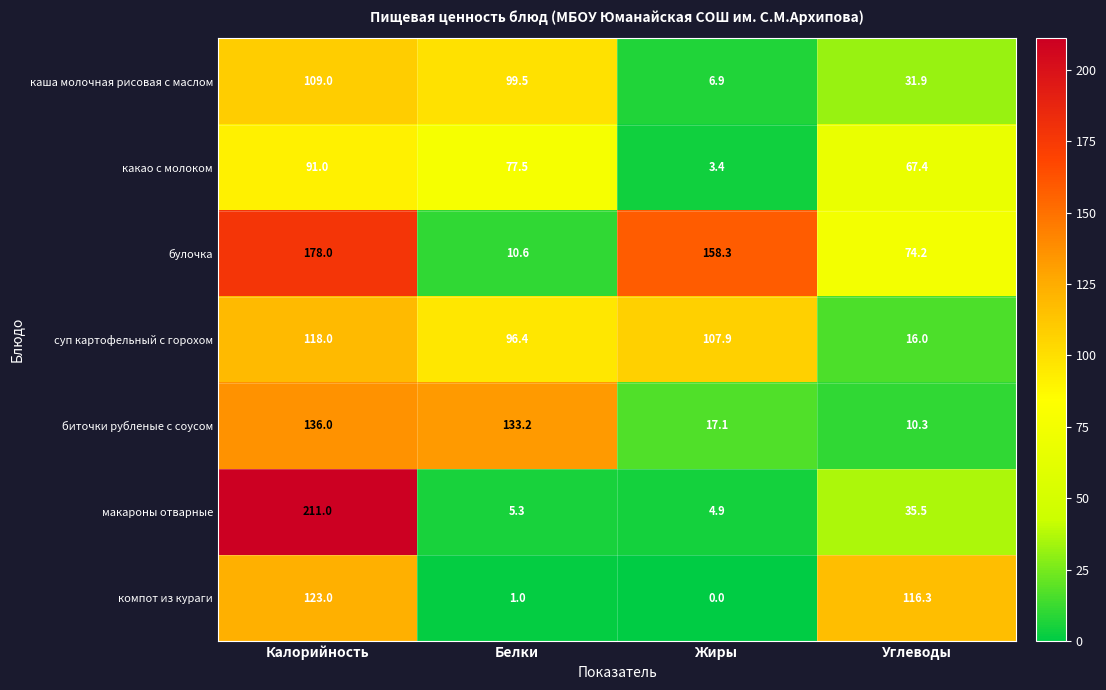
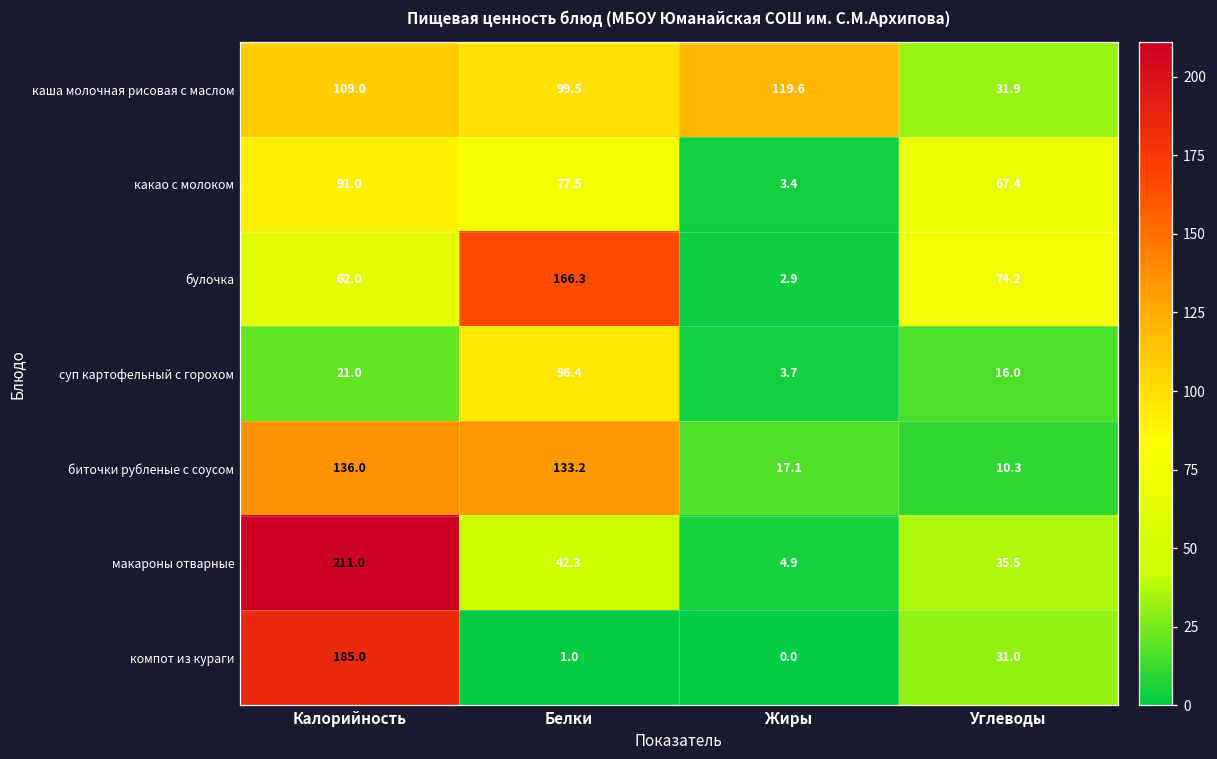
каша молочная рисовая с маслом, Жиры: 6.9 -> 119.6
булочка, Калорийность: 178.0 -> 62.0
булочка, Белки: 10.6 -> 166.3
булочка, Жиры: 158.3 -> 2.9
суп картофельный с горохом, Калорийность: 118.0 -> 21.0
суп картофельный с горохом, Жиры: 107.9 -> 3.7
макароны отварные, Белки: 5.3 -> 42.3
компот из кураги, Калорийность: 123.0 -> 185.0
компот из кураги, Углеводы: 116.3 -> 31.0
